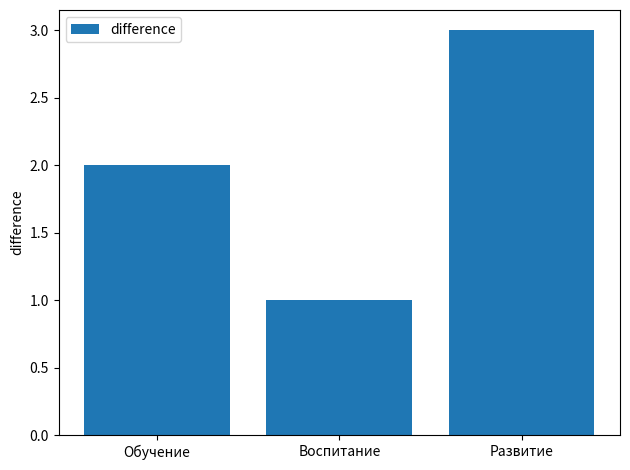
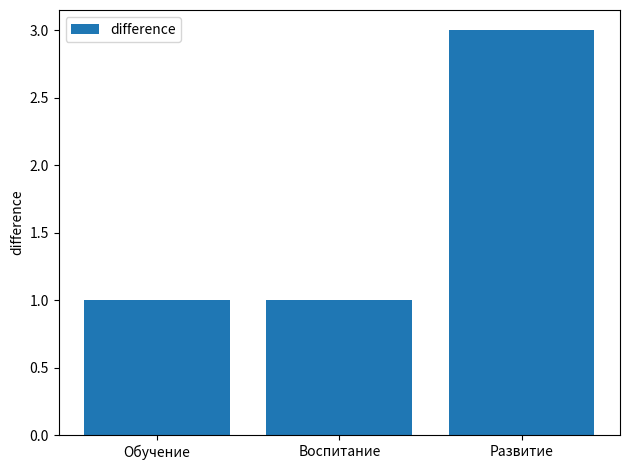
Обучение: 2 -> 1
